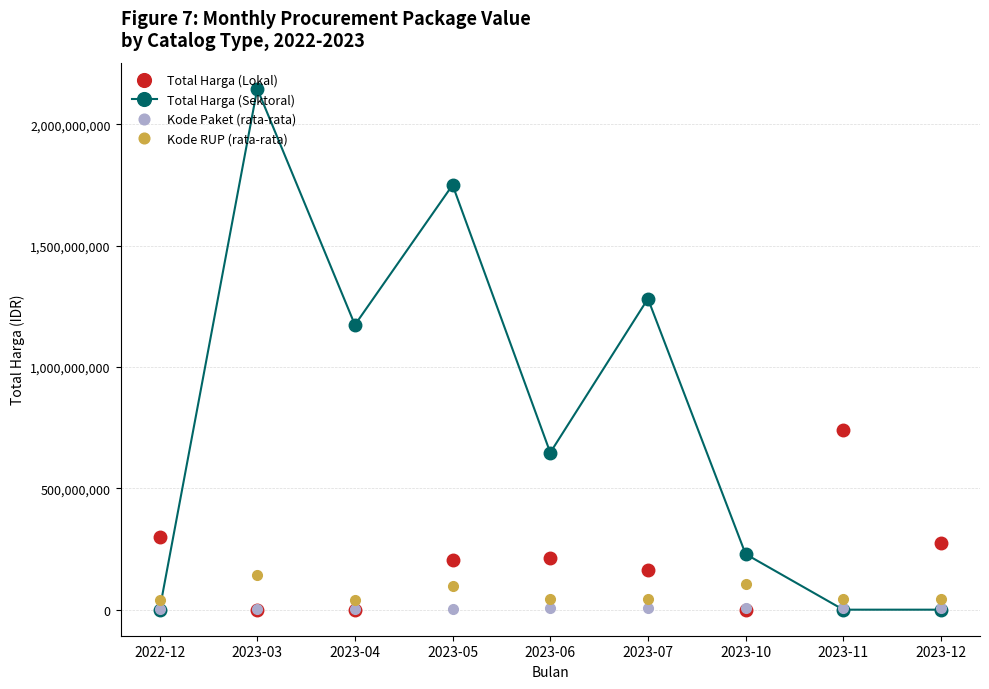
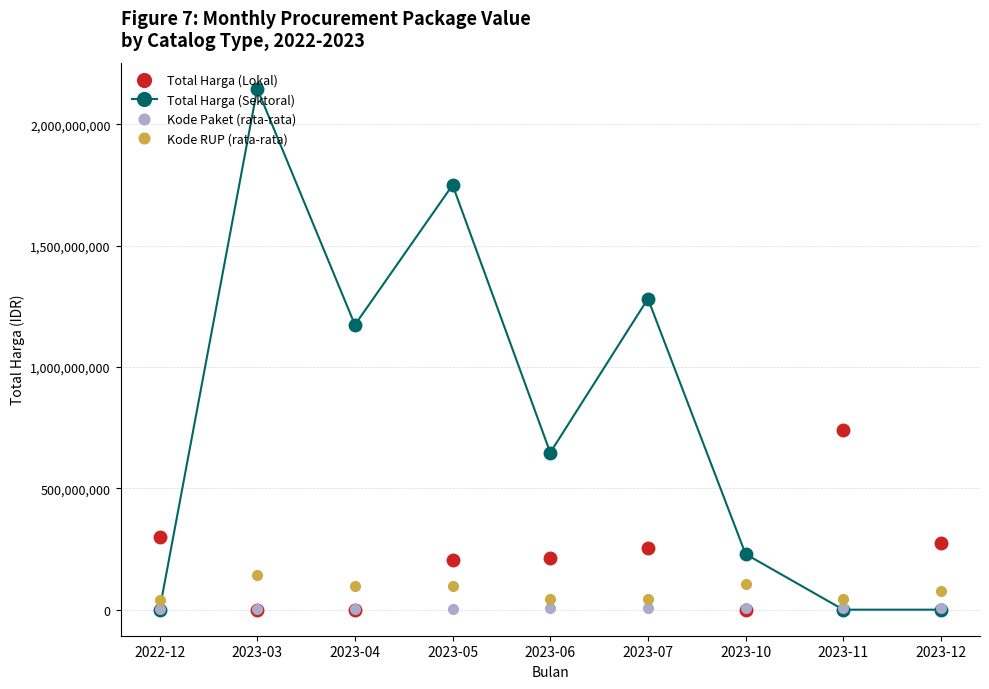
Kode RUP (rata-rata), 2023-04: 40,000,000 -> 100,000,000
Total Harga (Lokal), 2023-07: 170,000,000 -> 250,000,000
Kode RUP (rata-rata), 2023-12: 50,000,000 -> 80,000,000
